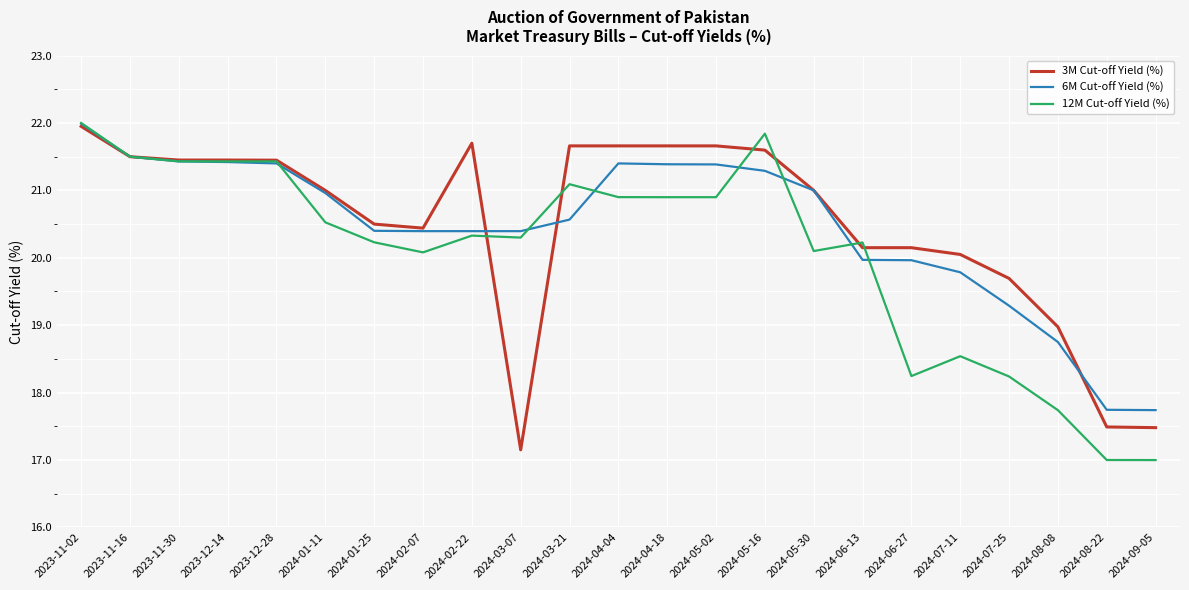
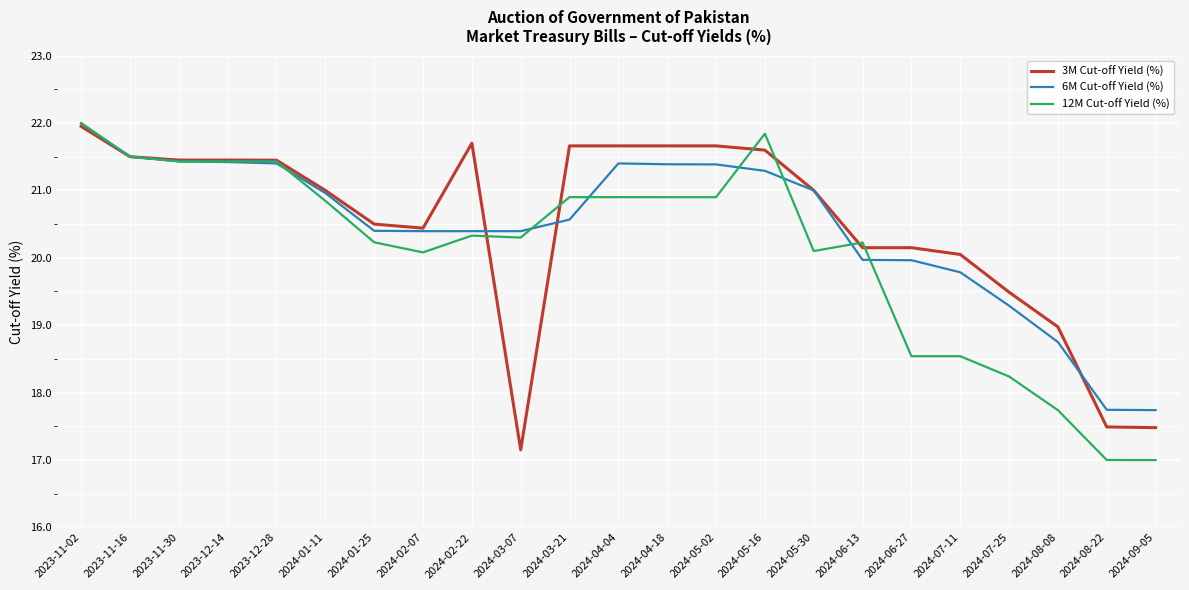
12M Cut-off Yield (%), 2024-01-11: 20.5 -> 20.8
12M Cut-off Yield (%), 2024-03-21: 21.1 -> 20.9
12M Cut-off Yield (%), 2024-06-27: 18.2 -> 18.5
3M Cut-off Yield (%), 2024-07-25: 19.7 -> 19.5
